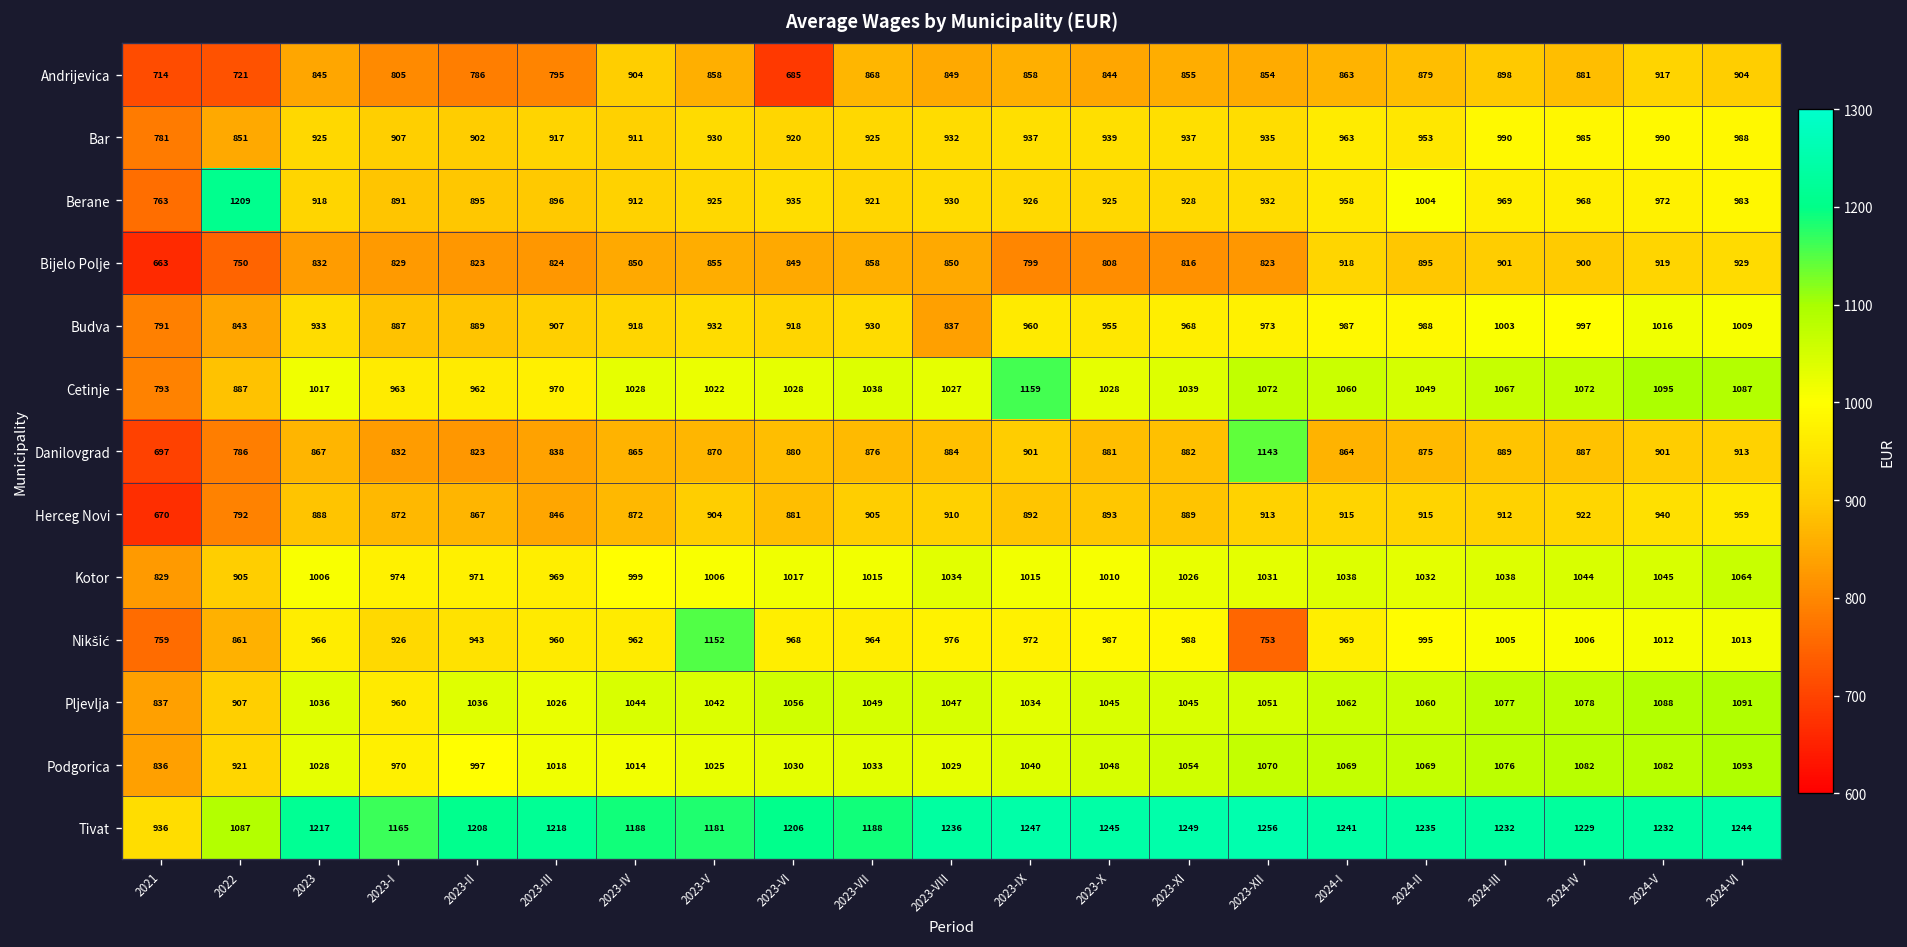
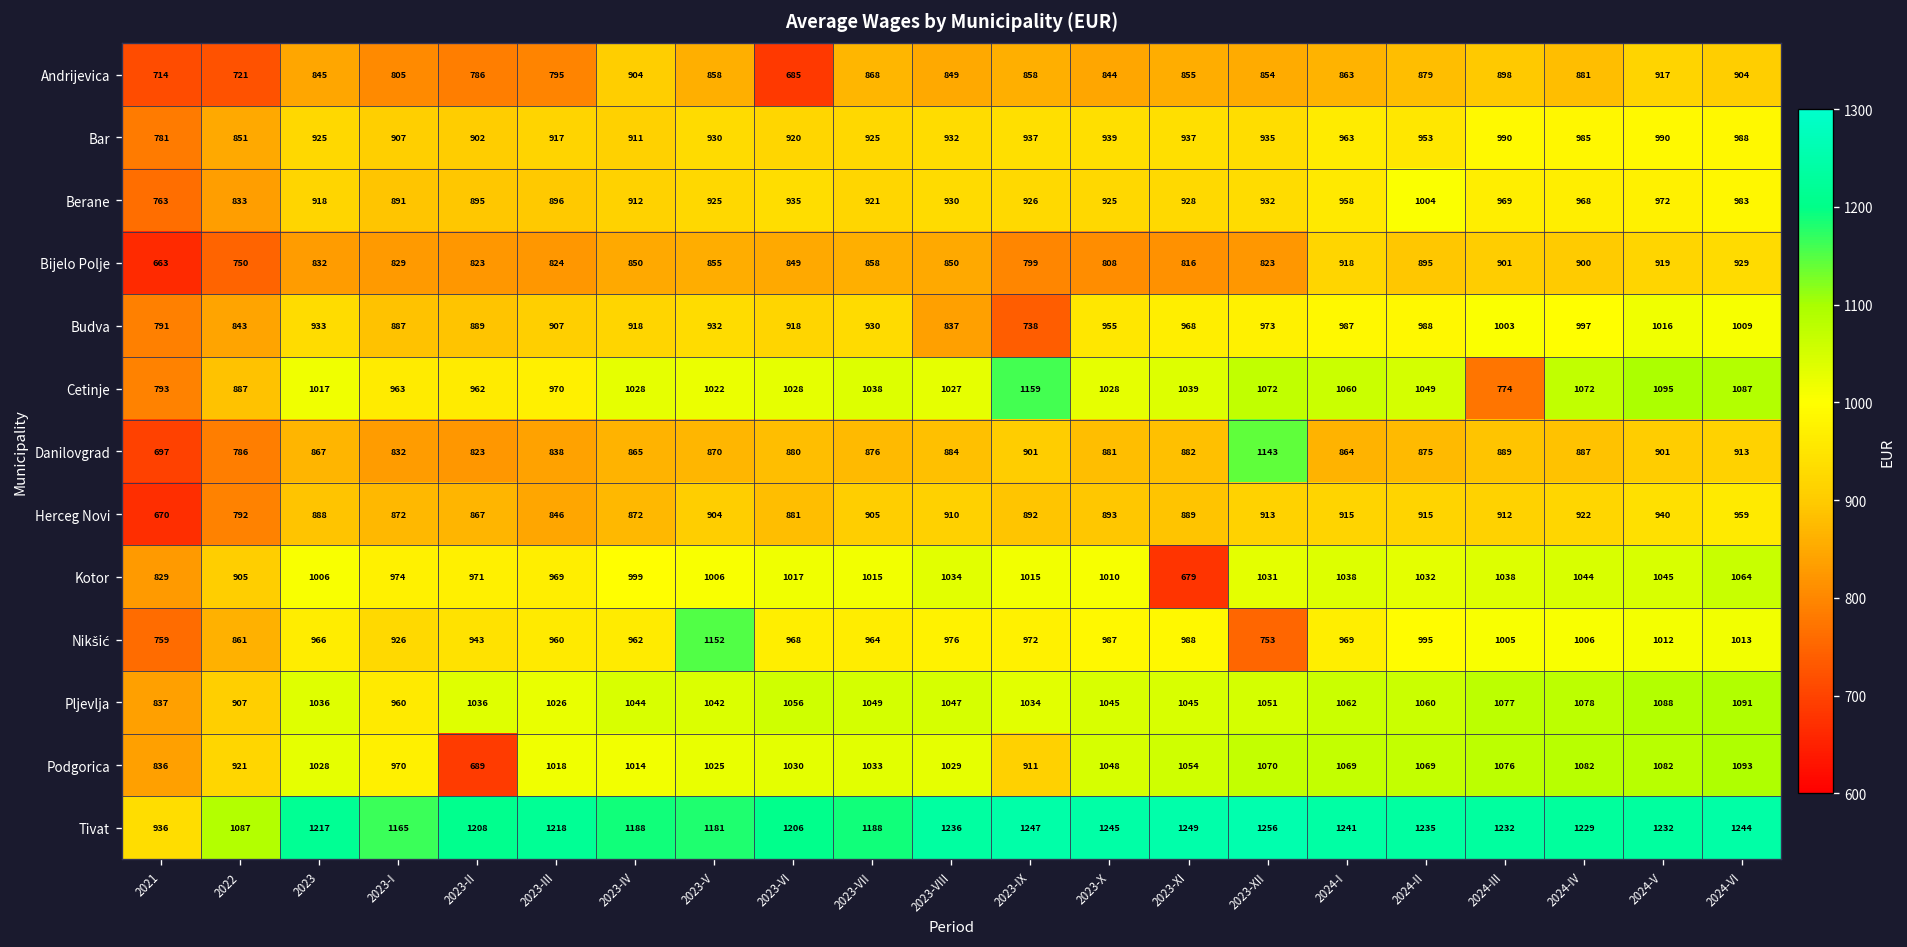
Berane, 2022: 1209 -> 833
Budva, 2023-IX: 960 -> 738
Cetinje, 2024-III: 1067 -> 774
Kotor, 2023-XI: 1026 -> 679
Podgorica, 2023-II: 997 -> 689
Podgorica, 2023-IX: 1040 -> 911
